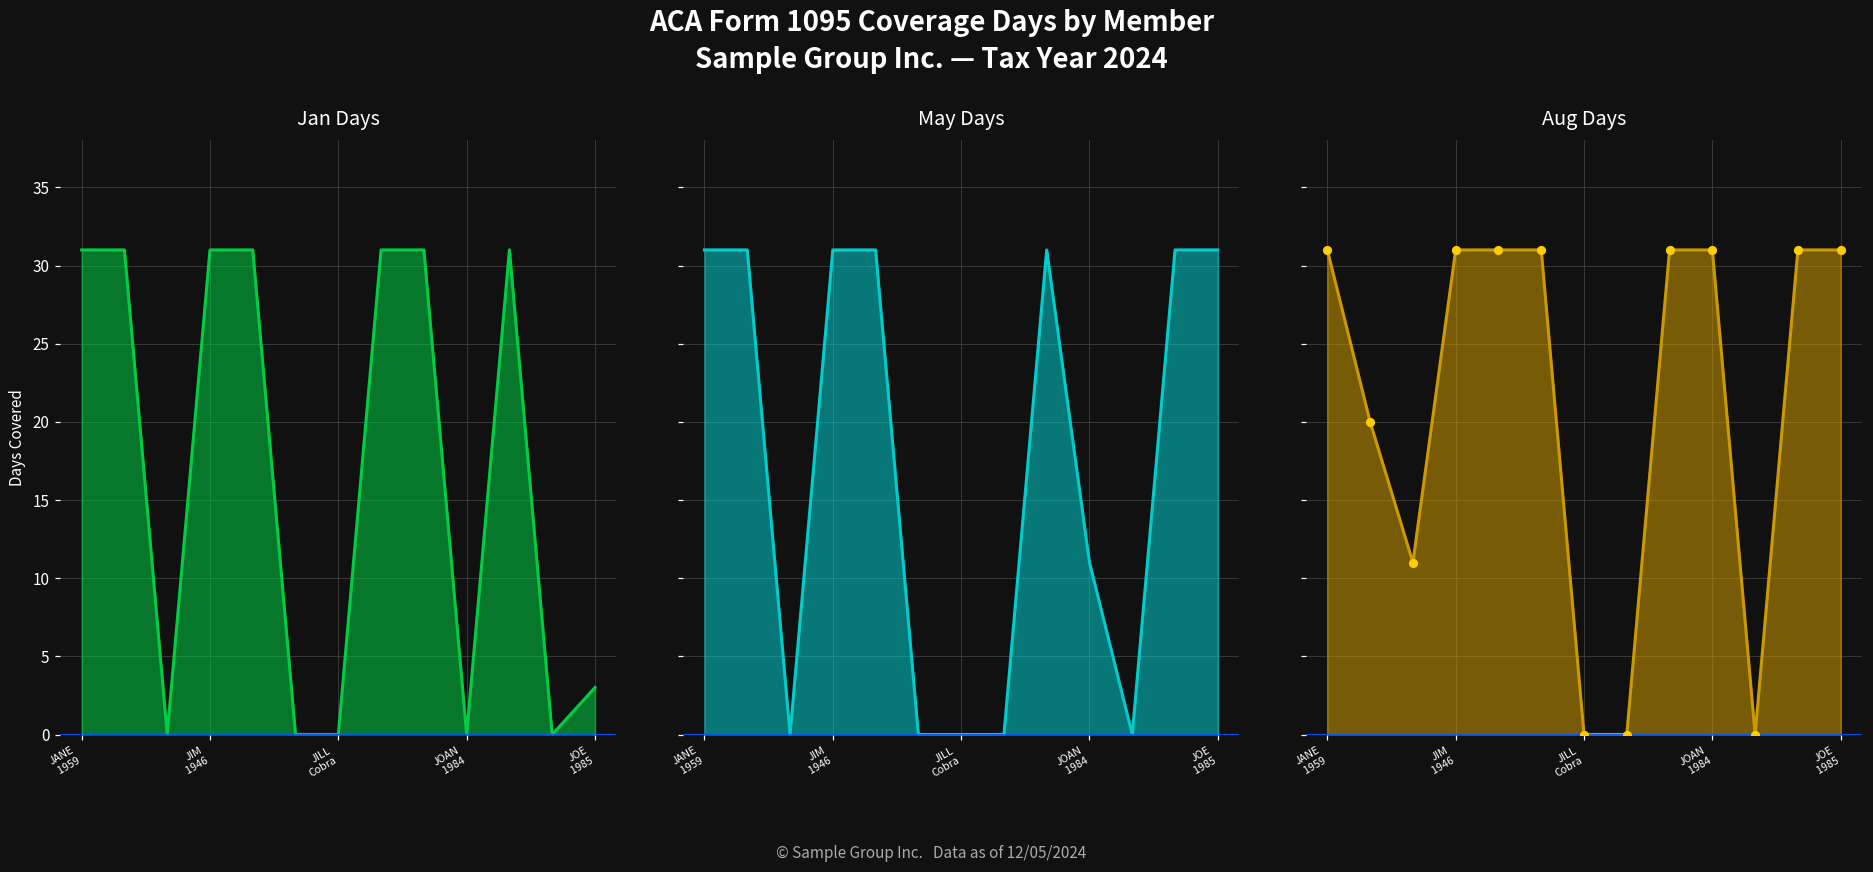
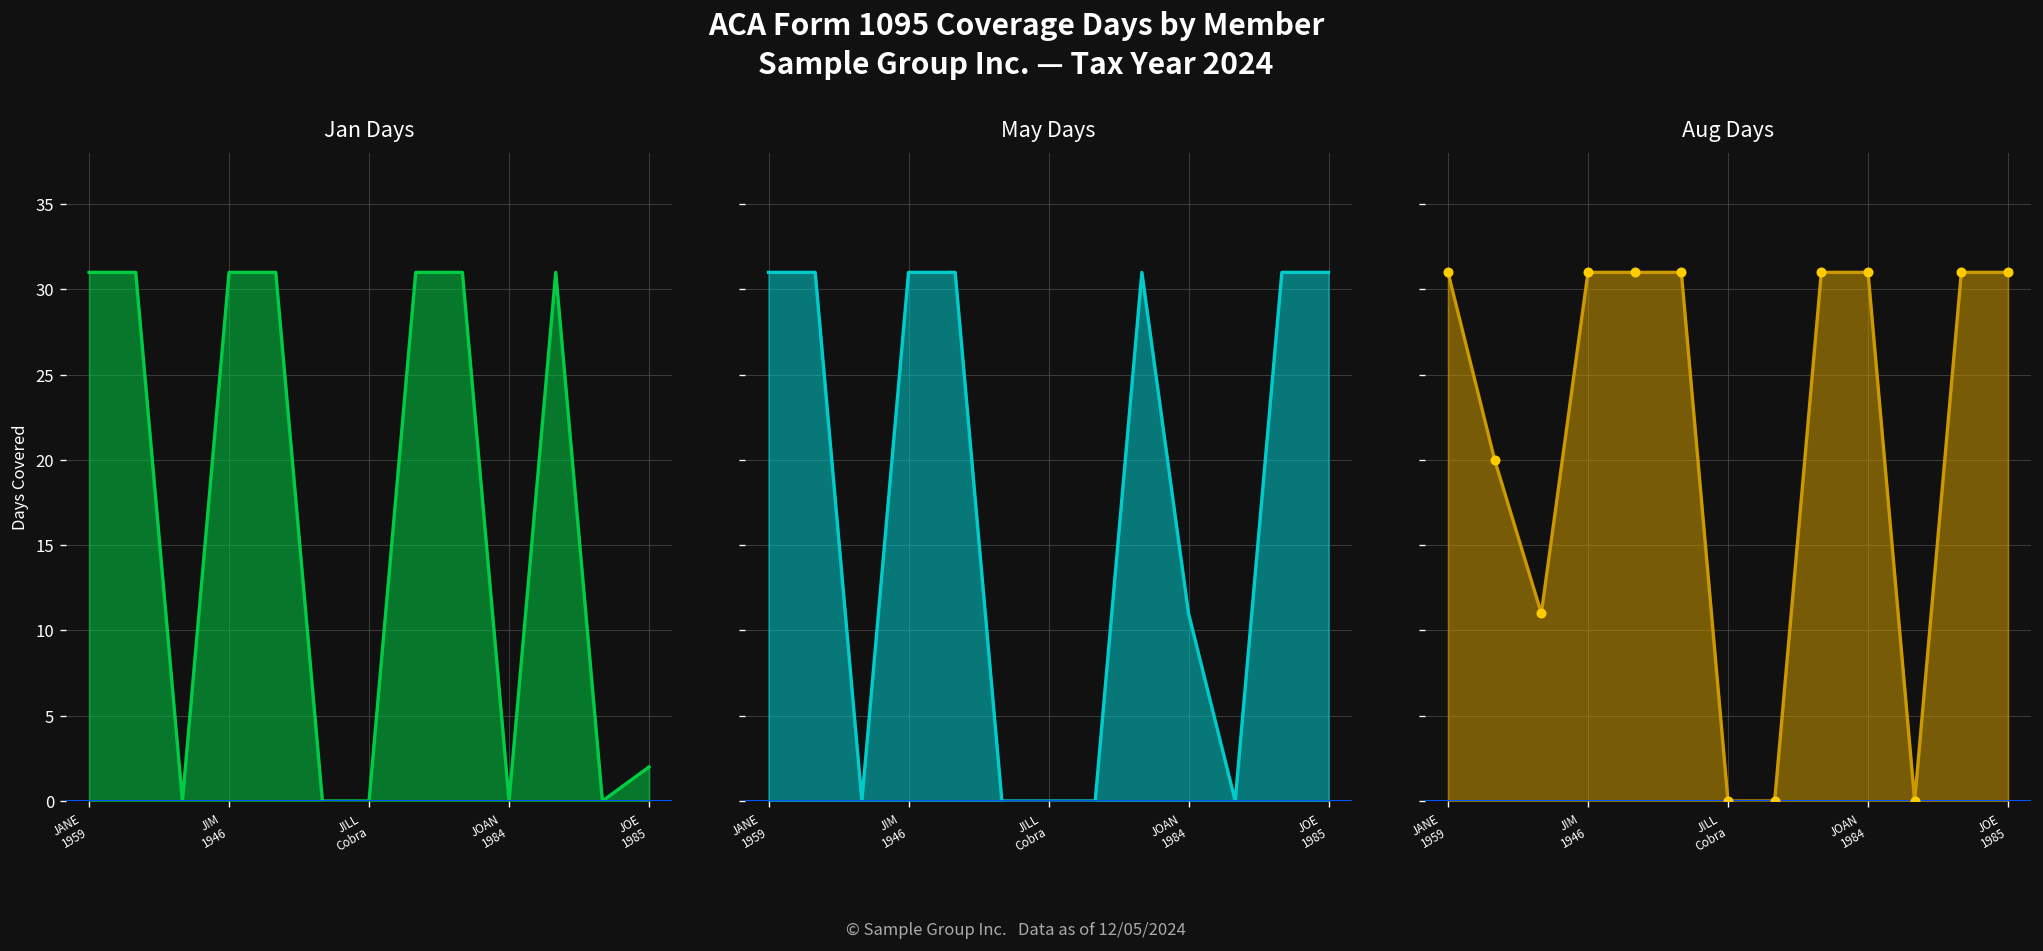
Jan Days, JOE 1985: 3 -> 2
